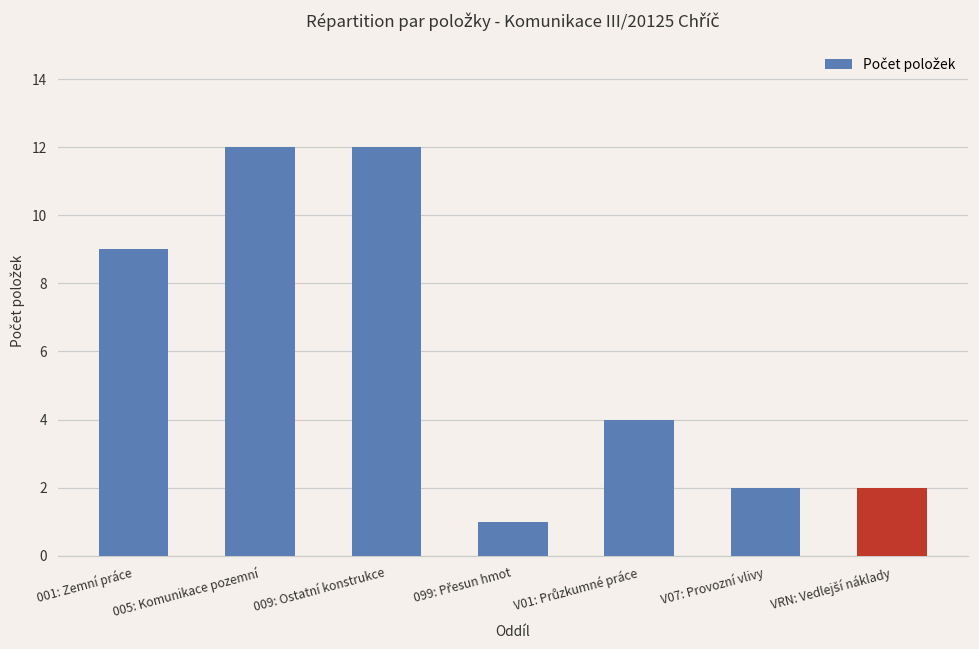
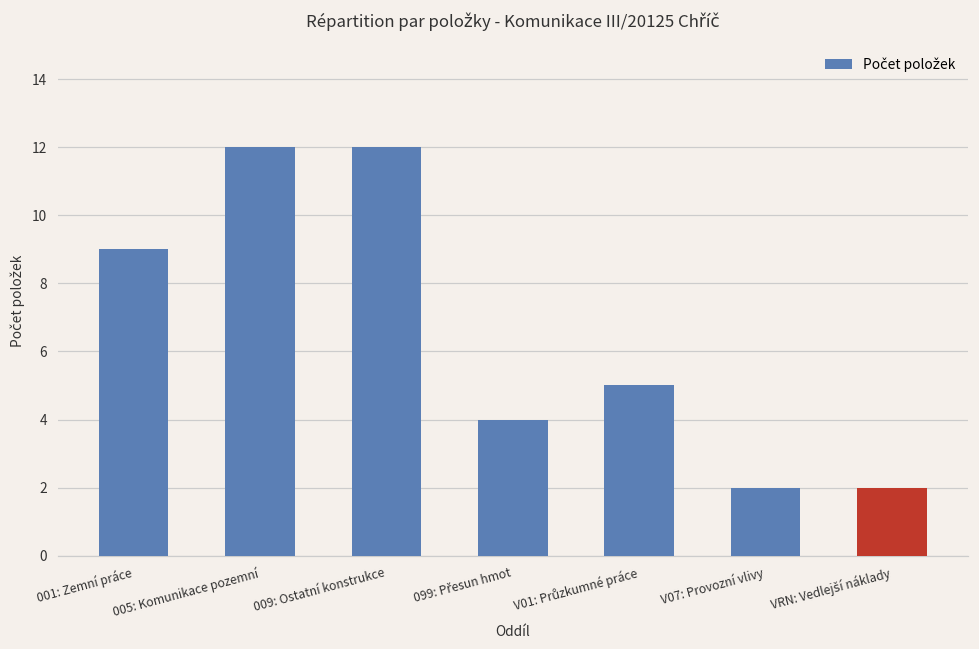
099: Přesun hmot: 1 -> 4
V01: Průzkumné práce: 4 -> 5
